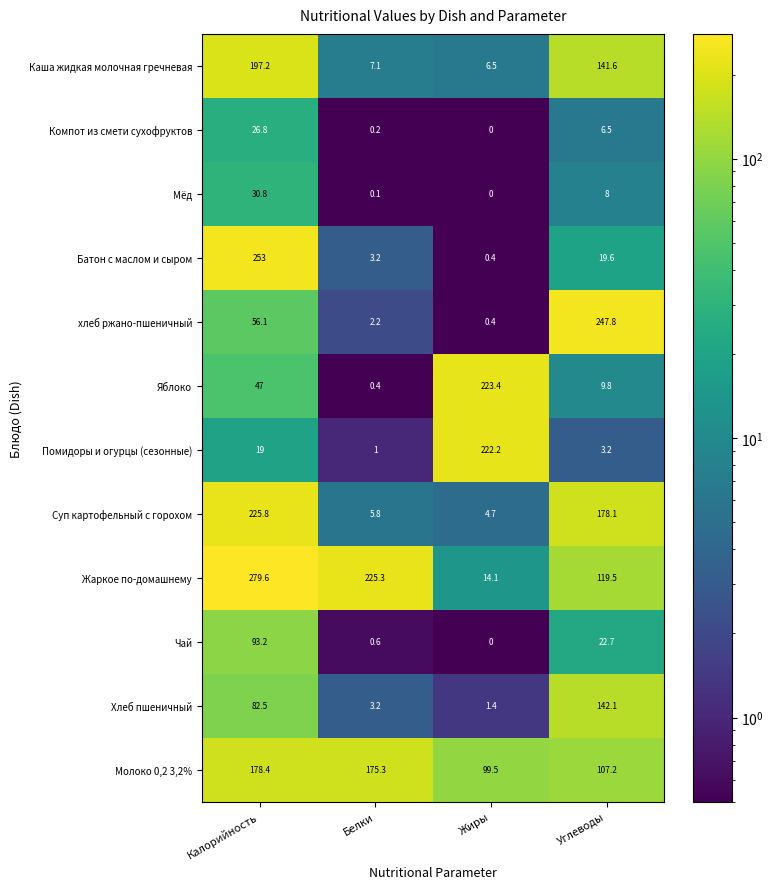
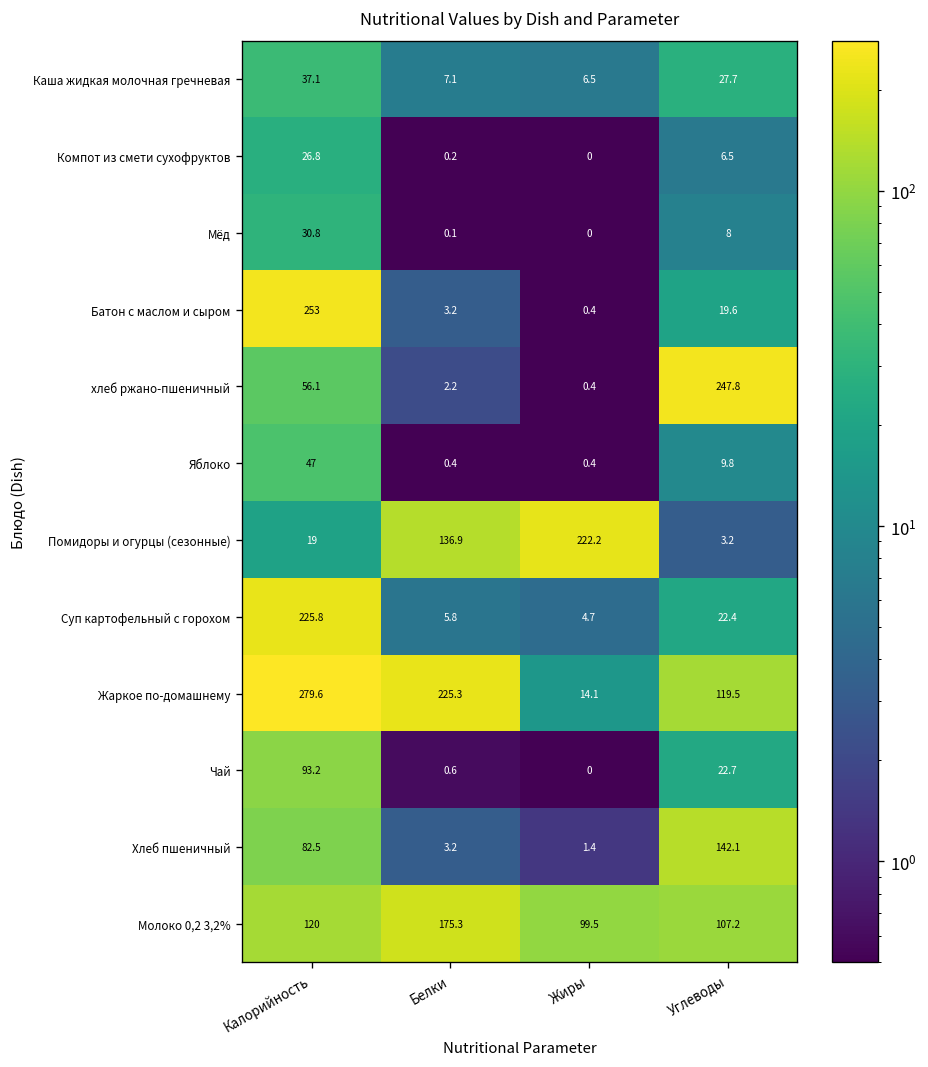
Каша жидкая молочная гречневая, Калорийность: 197.2 -> 37.1
Каша жидкая молочная гречневая, Углеводы: 141.6 -> 27.7
Яблоко, Жиры: 223.4 -> 0.4
Помидоры и огурцы (сезонные), Белки: 1 -> 136.9
Суп картофельный с горохом, Углеводы: 178.1 -> 22.4
Молоко 0,2 3,2%, Калорийность: 178.4 -> 120
